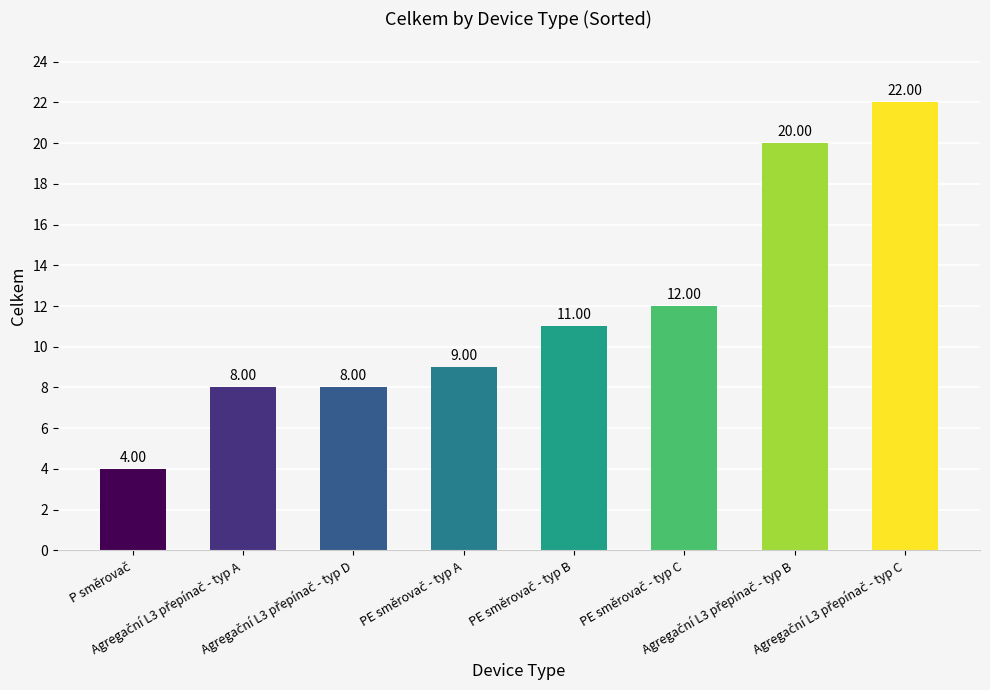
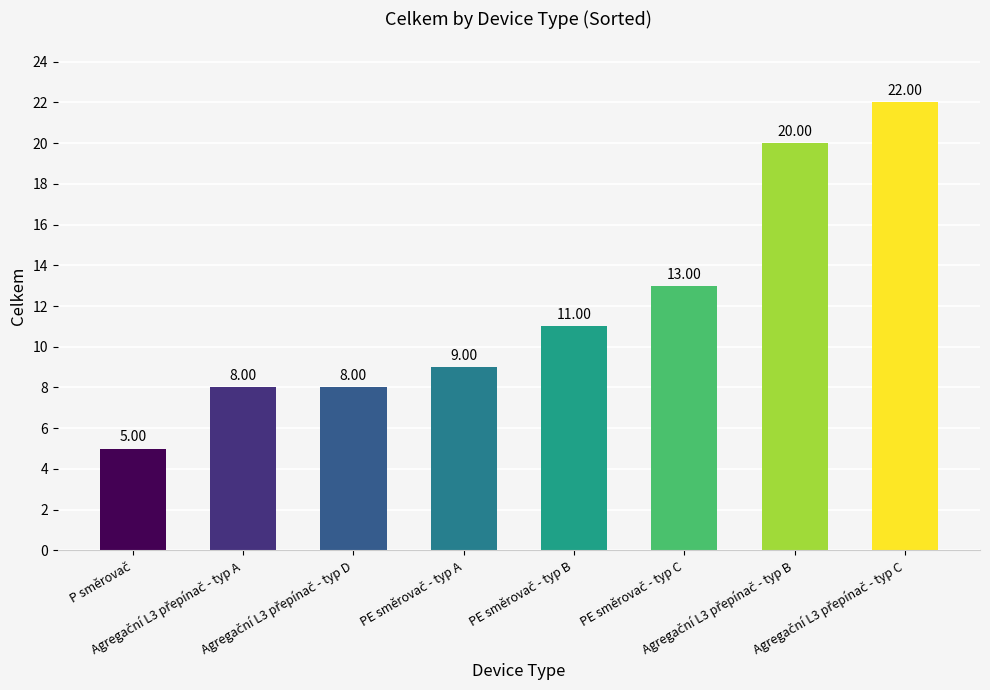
P směrovač: 4.00 -> 5.00
PE směrovač - typ C: 12.00 -> 13.00
